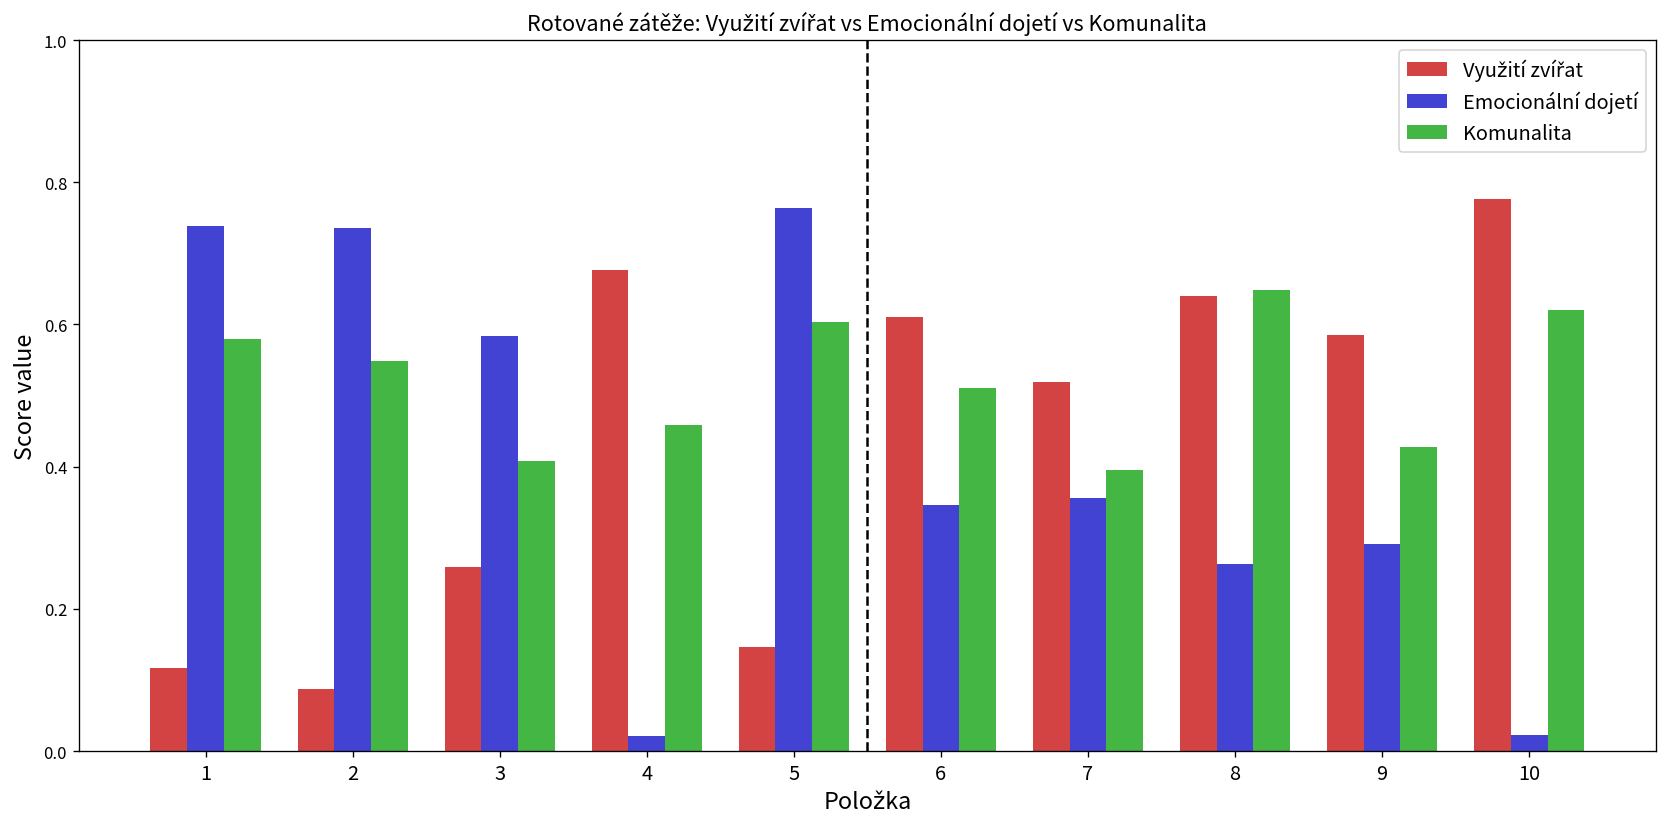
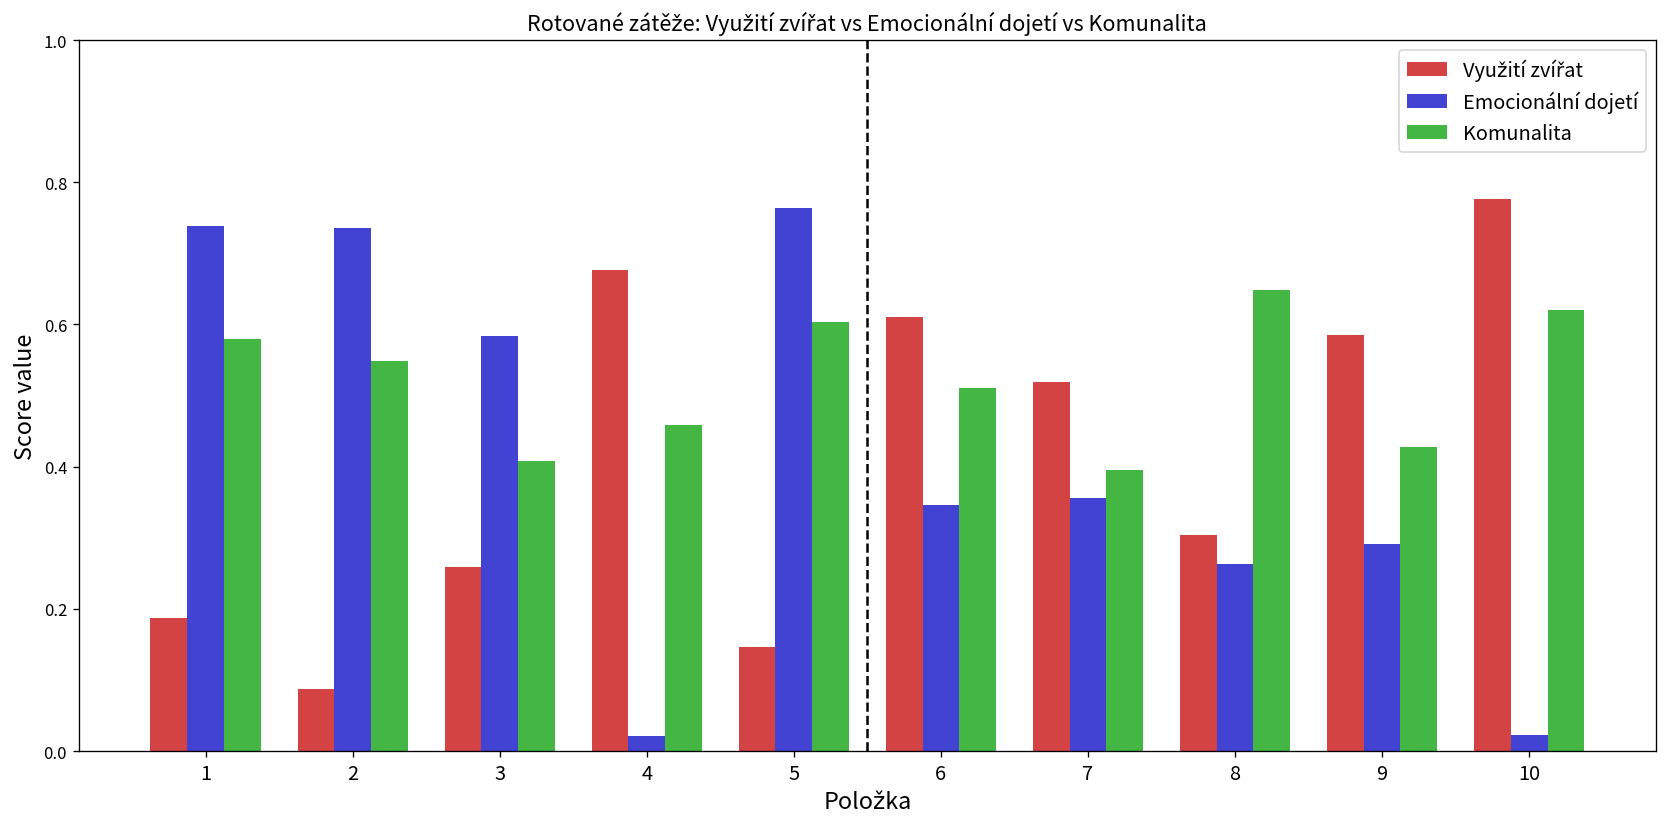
Využití zvířat, 1: 0.12 -> 0.19
Využití zvířat, 8: 0.64 -> 0.30
